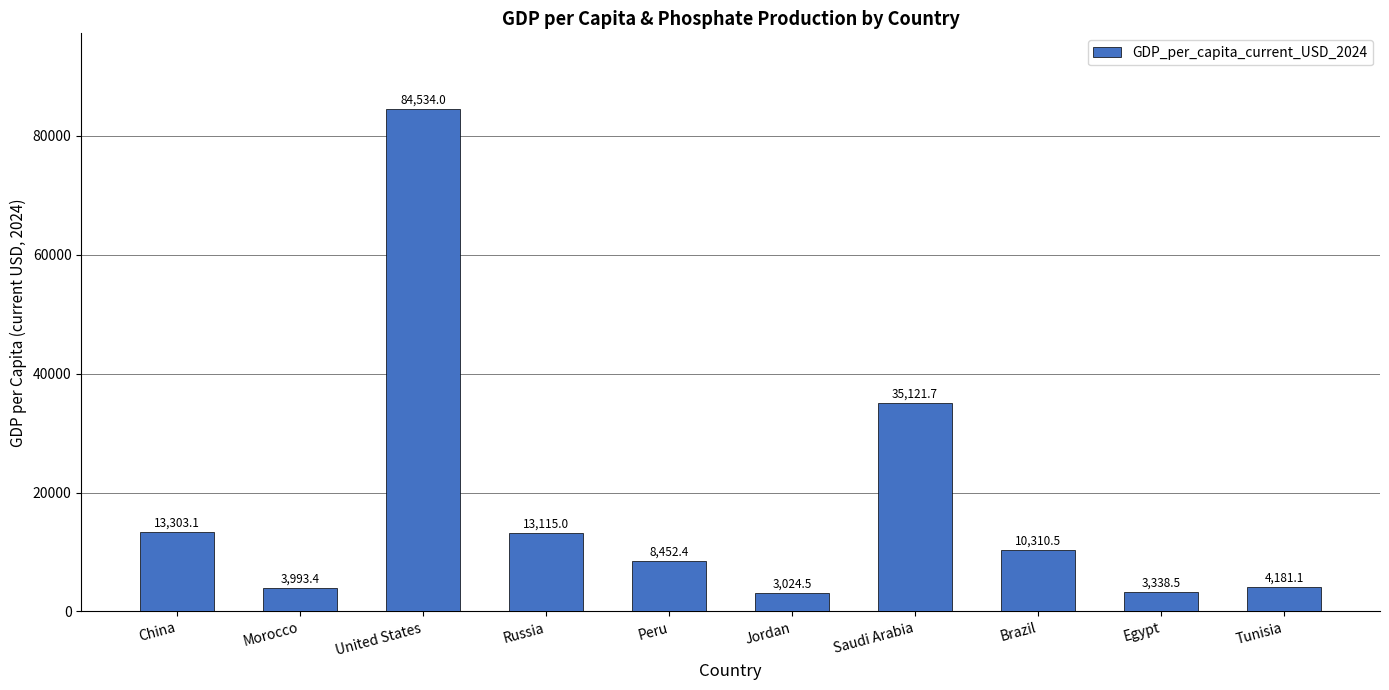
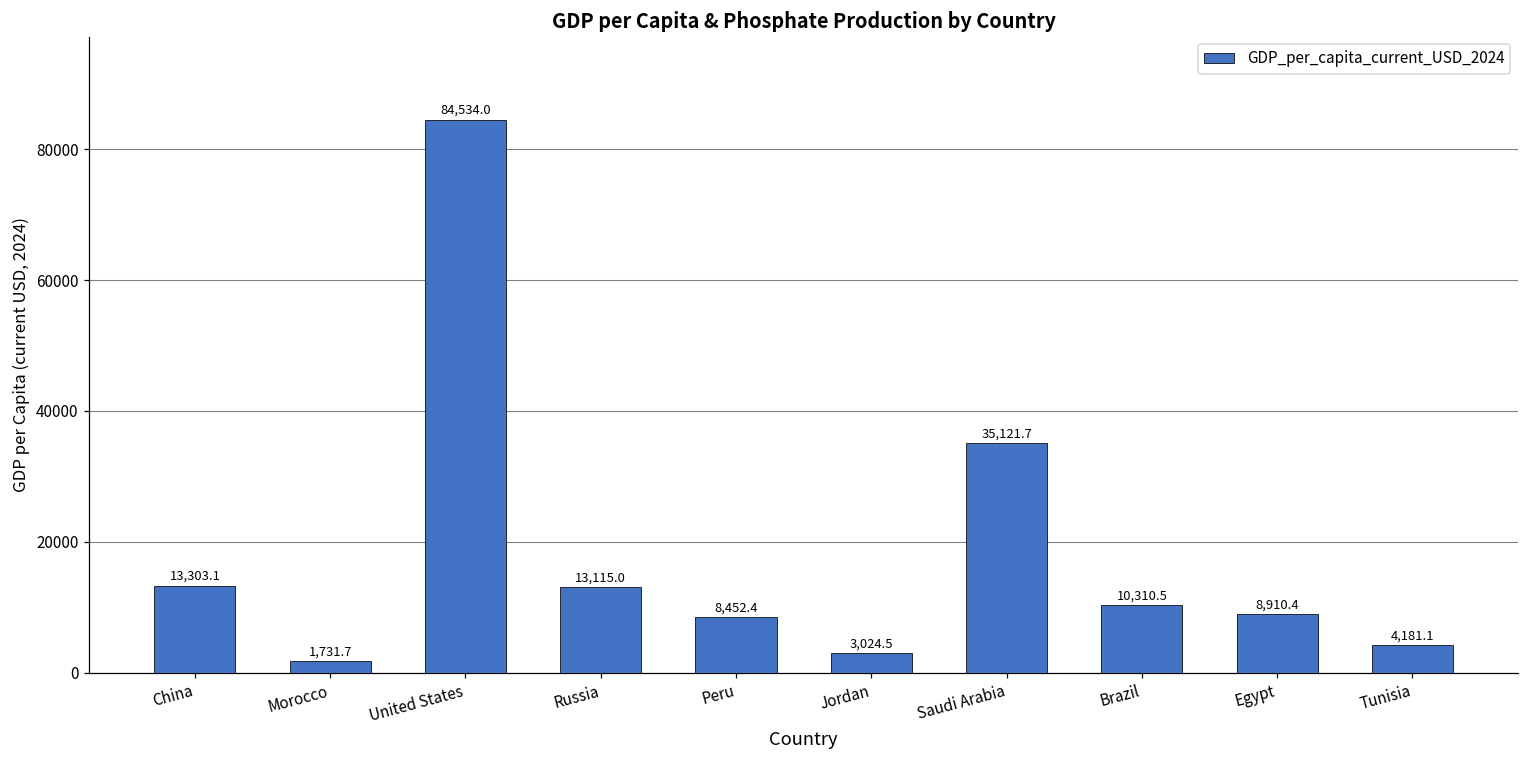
Morocco: 3,993.4 -> 1,731.7
Egypt: 3,338.5 -> 8,910.4
